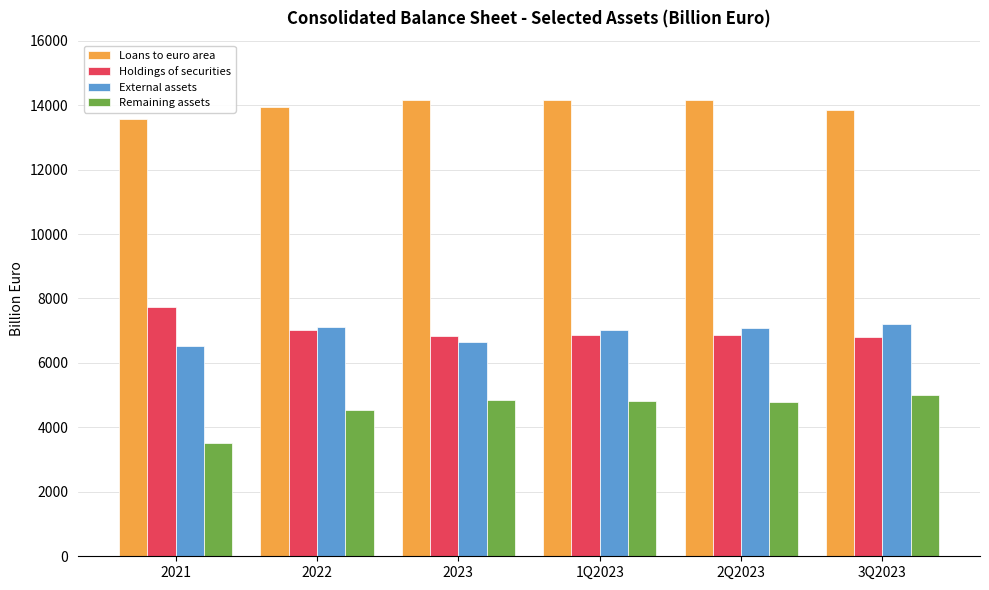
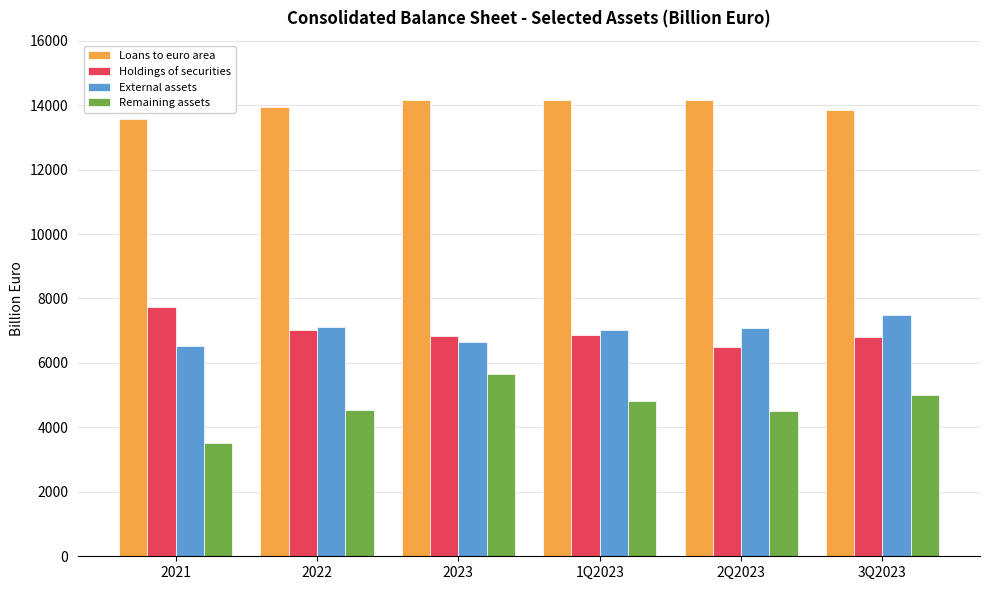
Remaining assets, 2023: 4800 -> 5600
Holdings of securities, 2Q2023: 6900 -> 6500
Remaining assets, 2Q2023: 4800 -> 4500
External assets, 3Q2023: 7200 -> 7500
